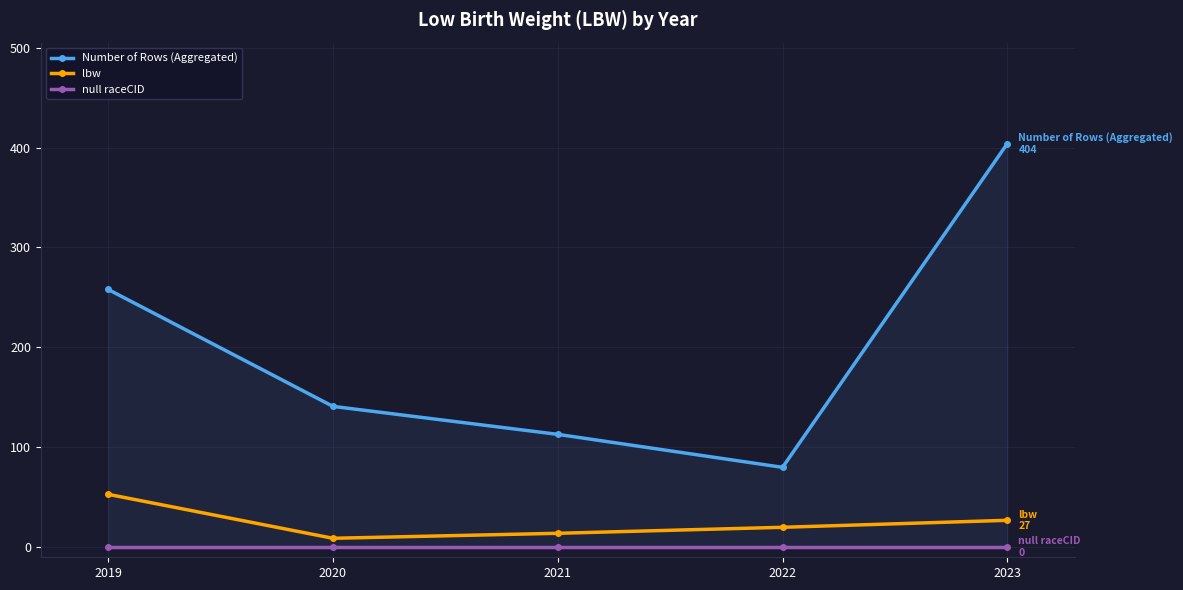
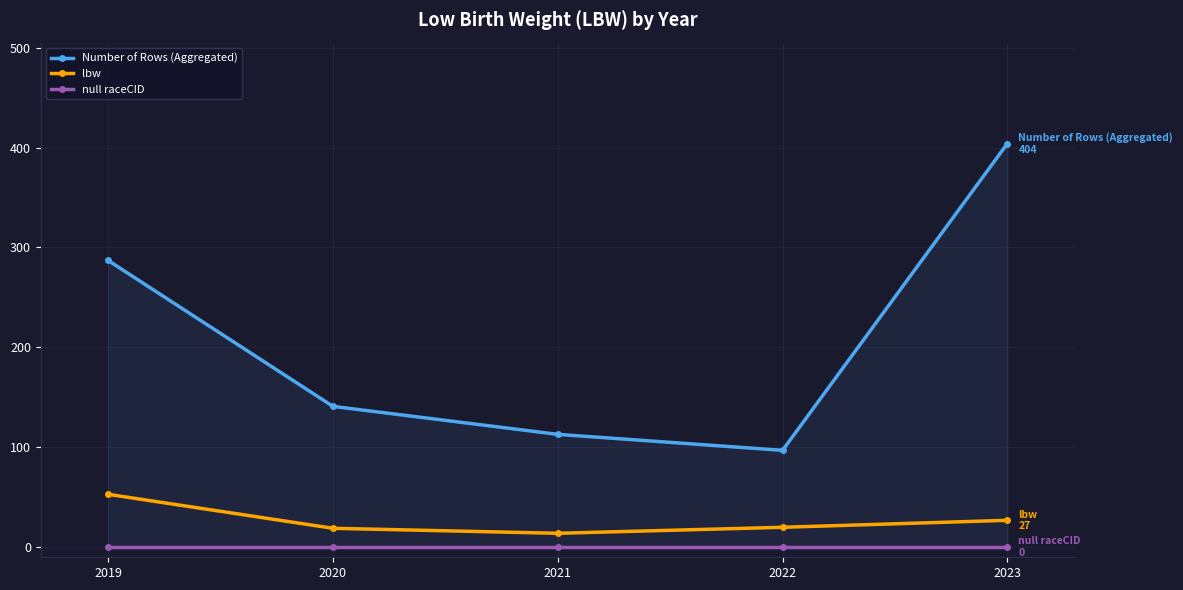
Number of Rows (Aggregated), 2019: 260 -> 290
lbw, 2020: 10 -> 20
Number of Rows (Aggregated), 2022: 80 -> 100
